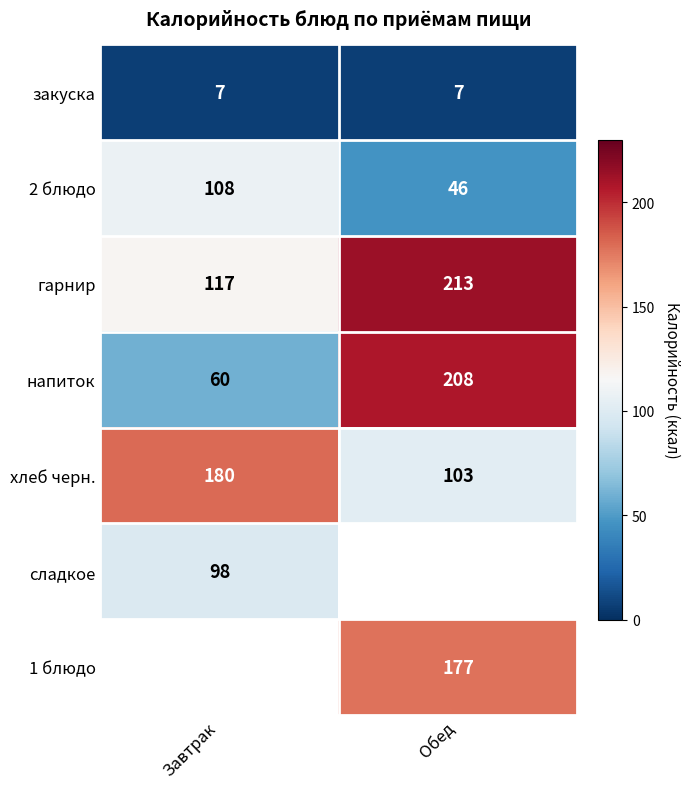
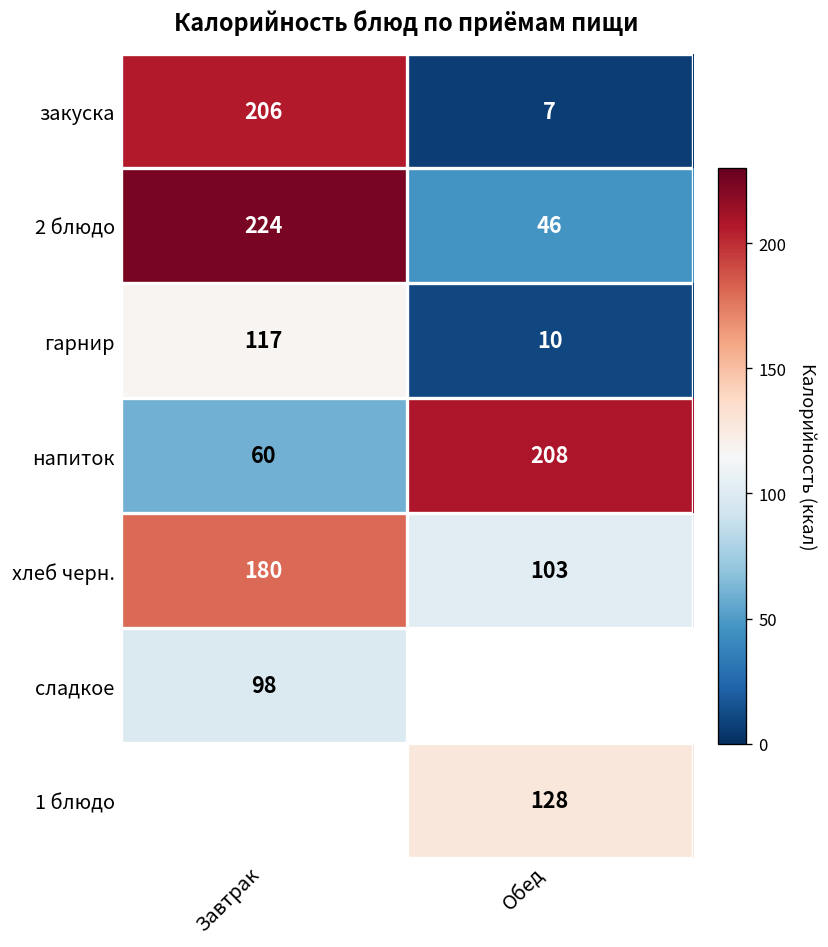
закуска, Завтрак: 7 -> 206
2 блюдо, Завтрак: 108 -> 224
гарнир, Обед: 213 -> 10
1 блюдо, Обед: 177 -> 128
